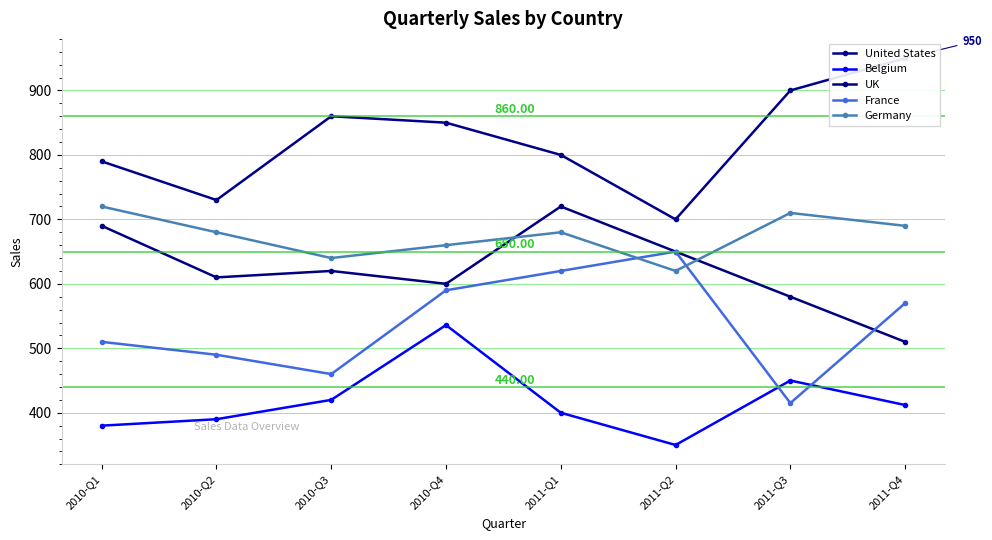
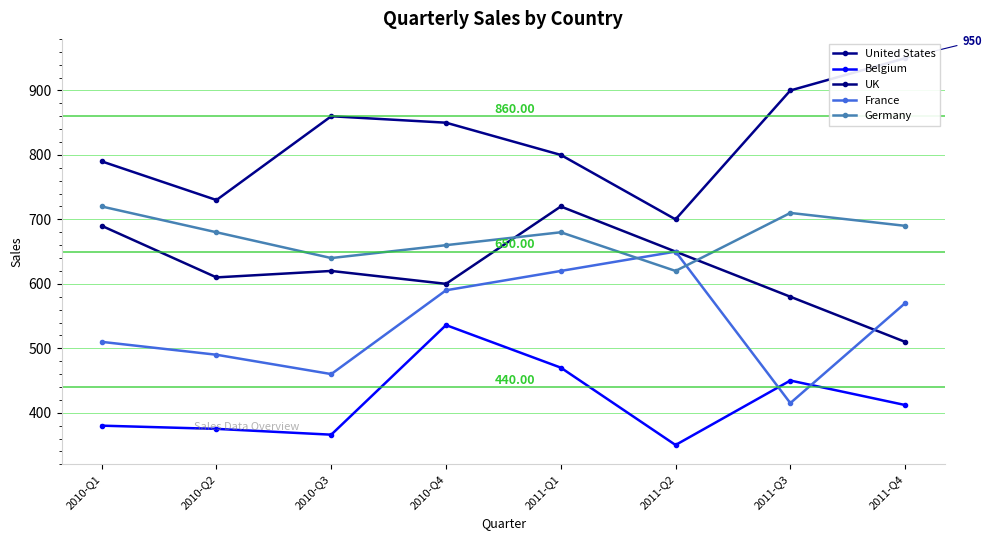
Belgium, 2010-Q2: 390 -> 380
Belgium, 2010-Q3: 420 -> 370
Belgium, 2011-Q1: 400 -> 470
